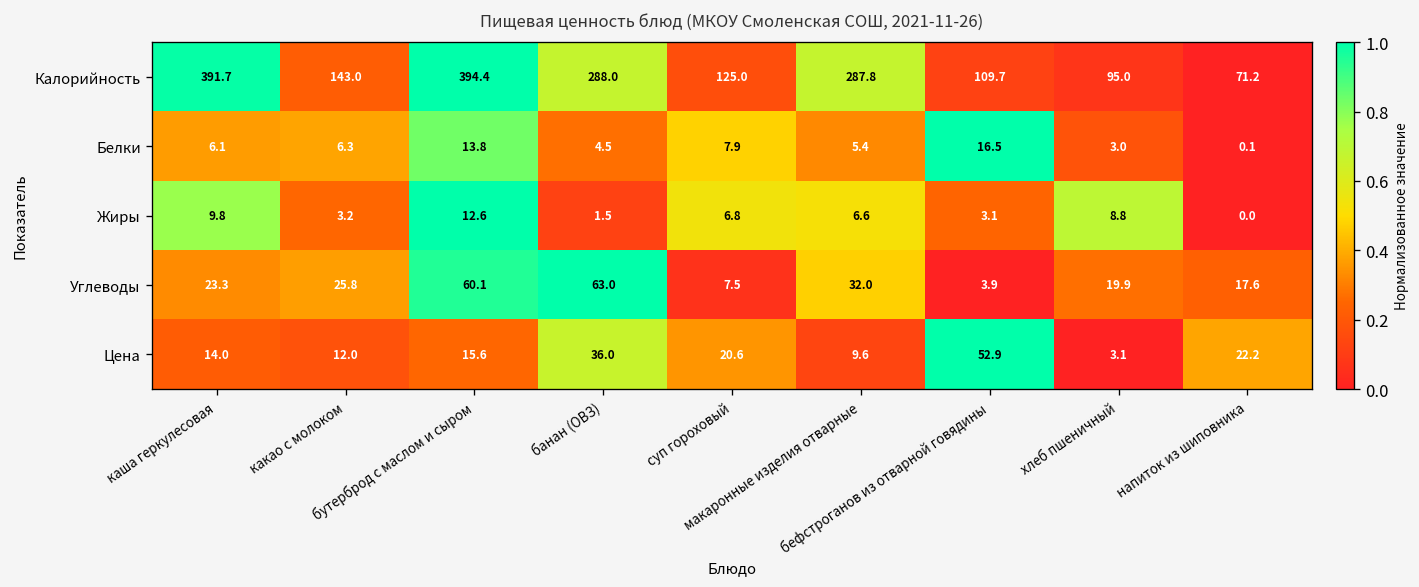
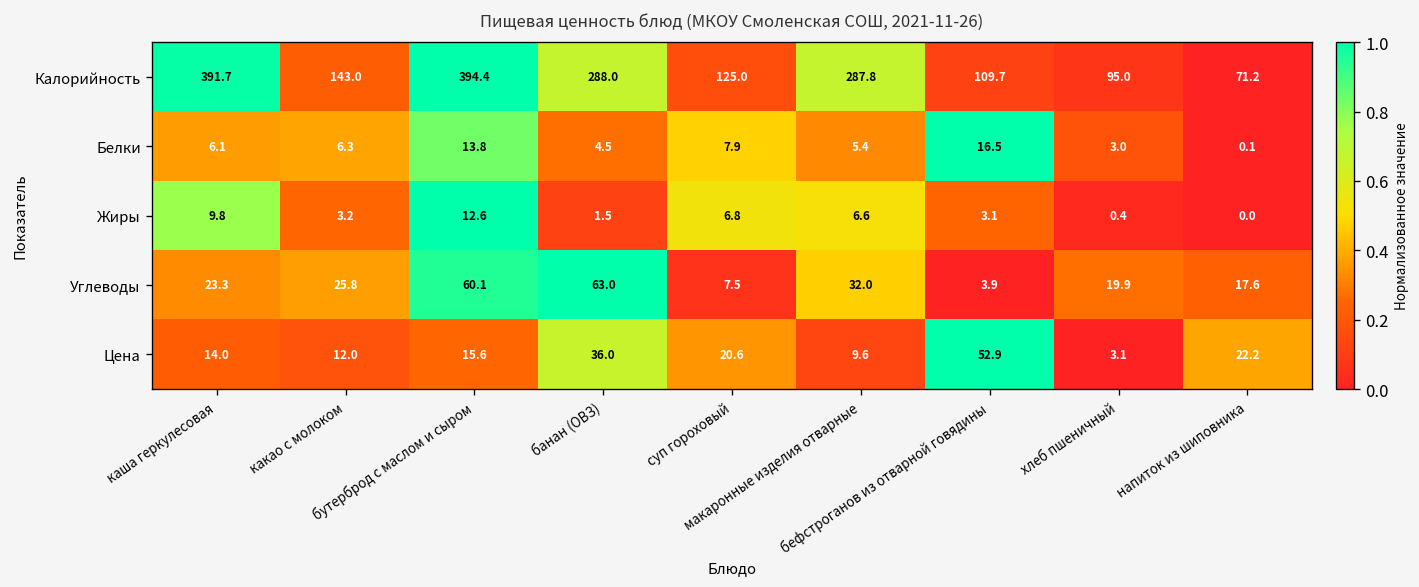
Жиры, хлеб пшеничный: 8.8 -> 0.4
